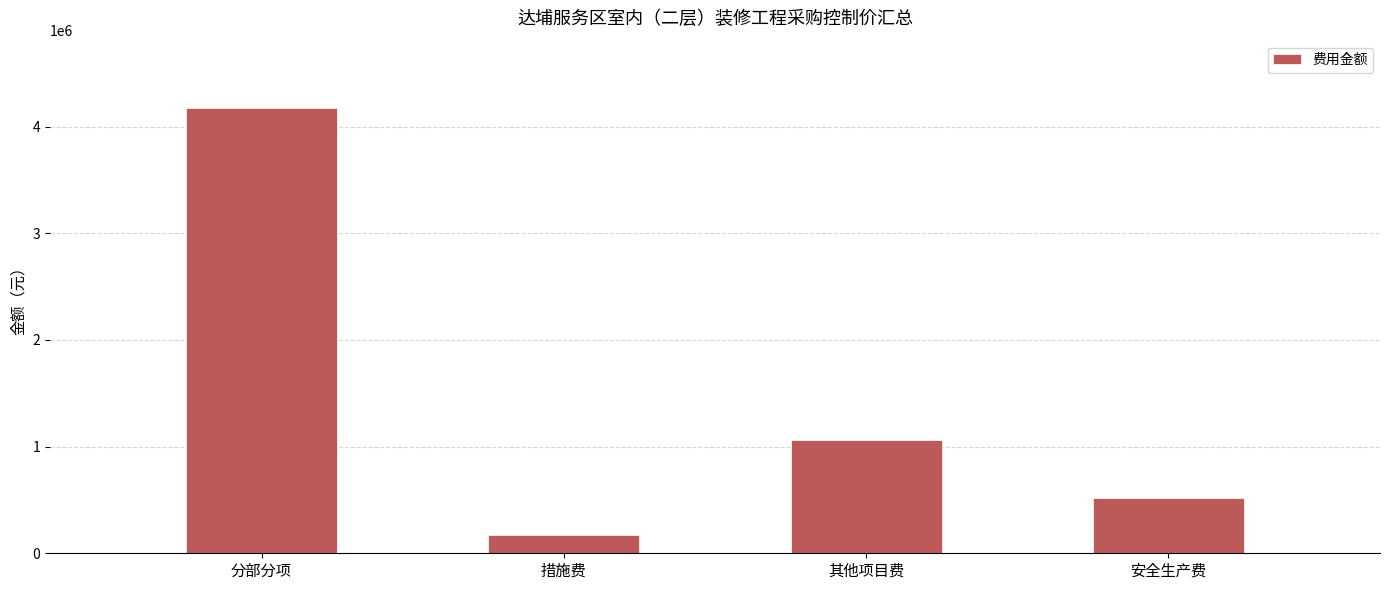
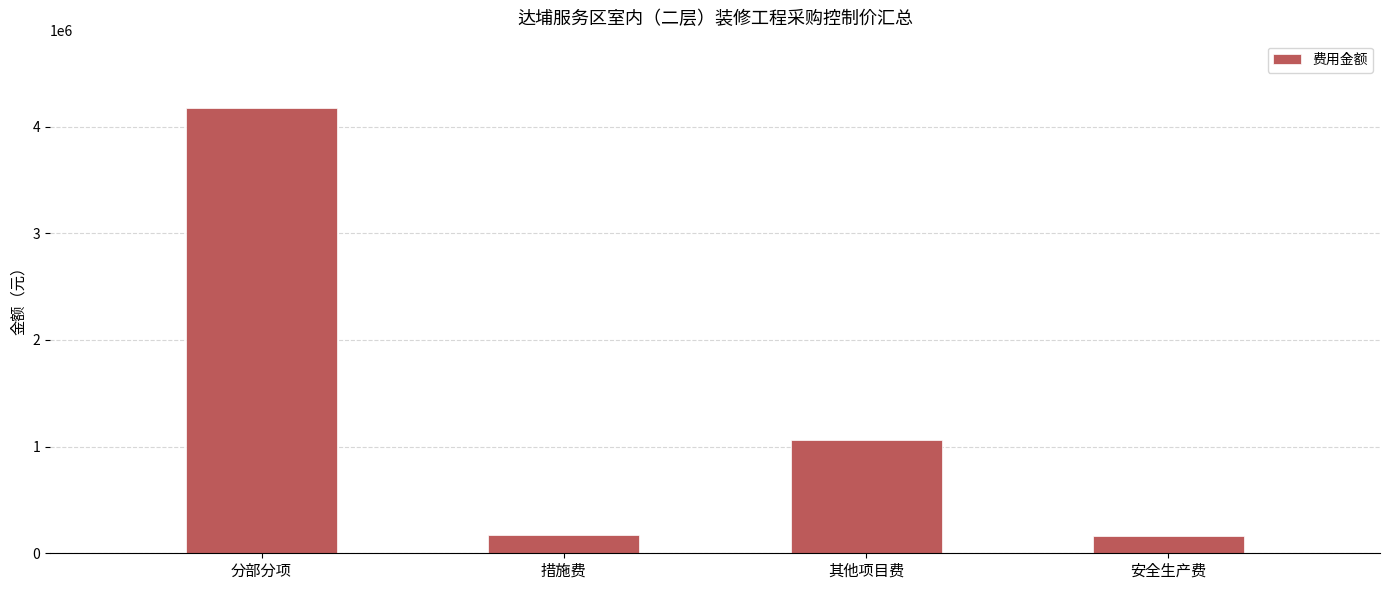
安全生产费: 520000 -> 160000
